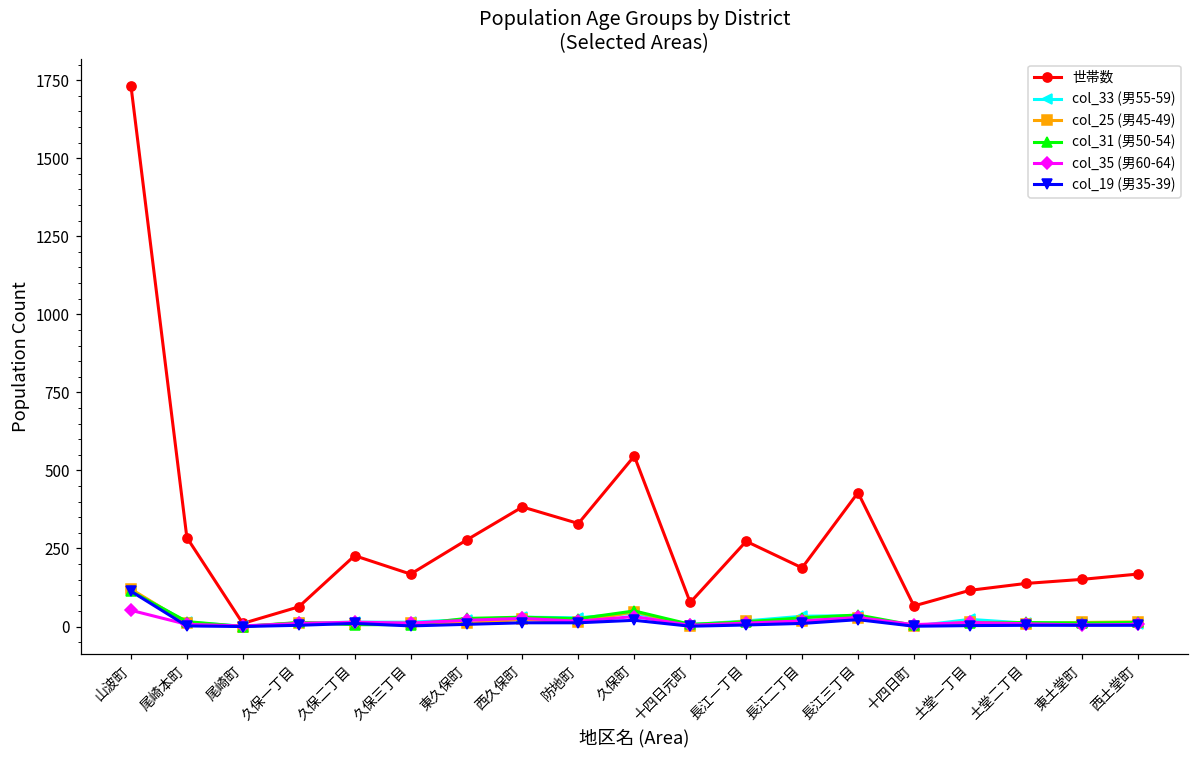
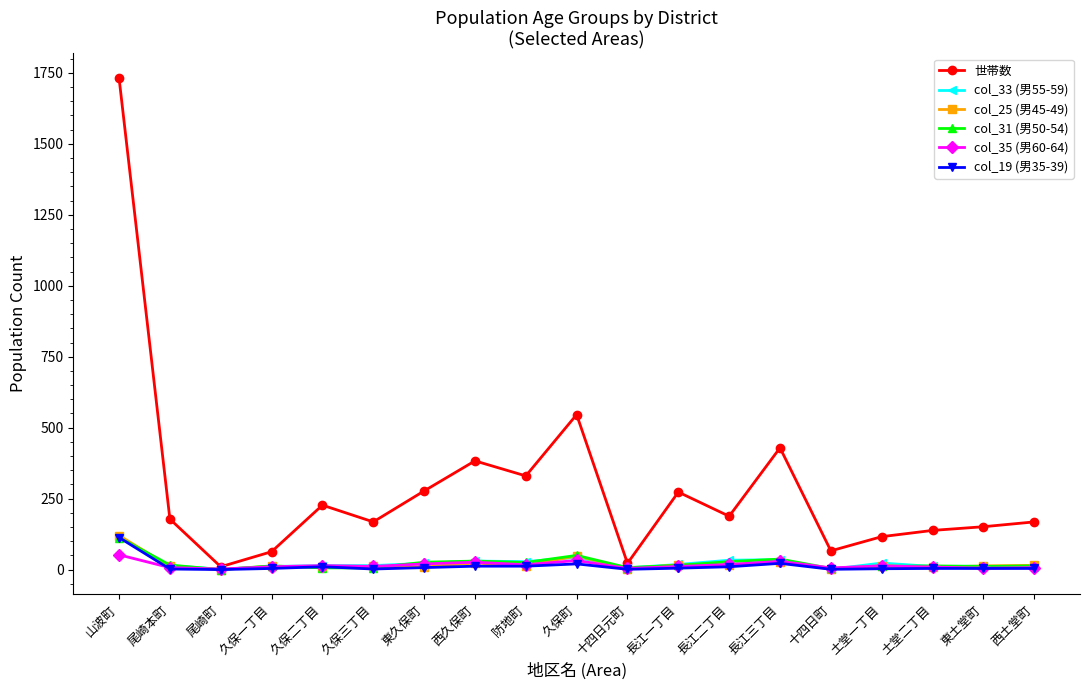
世帯数, 尾崎本町: 290 -> 180
世帯数, 十四日元町: 80 -> 20
